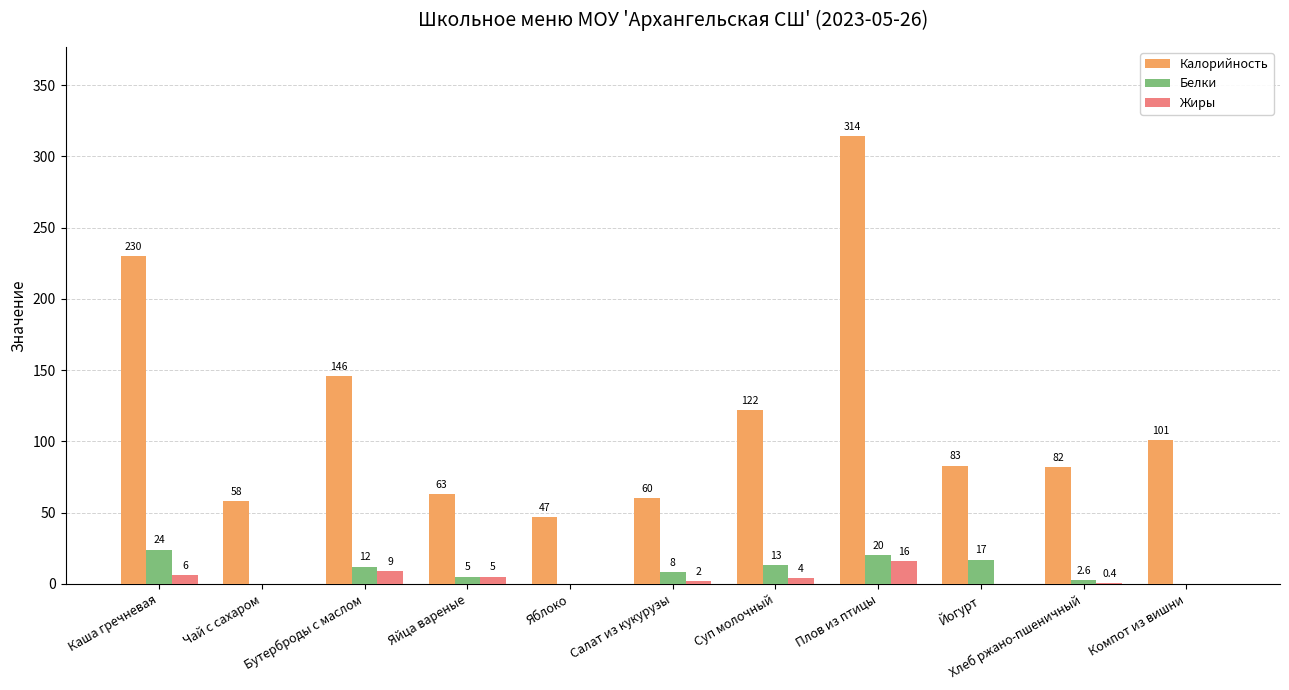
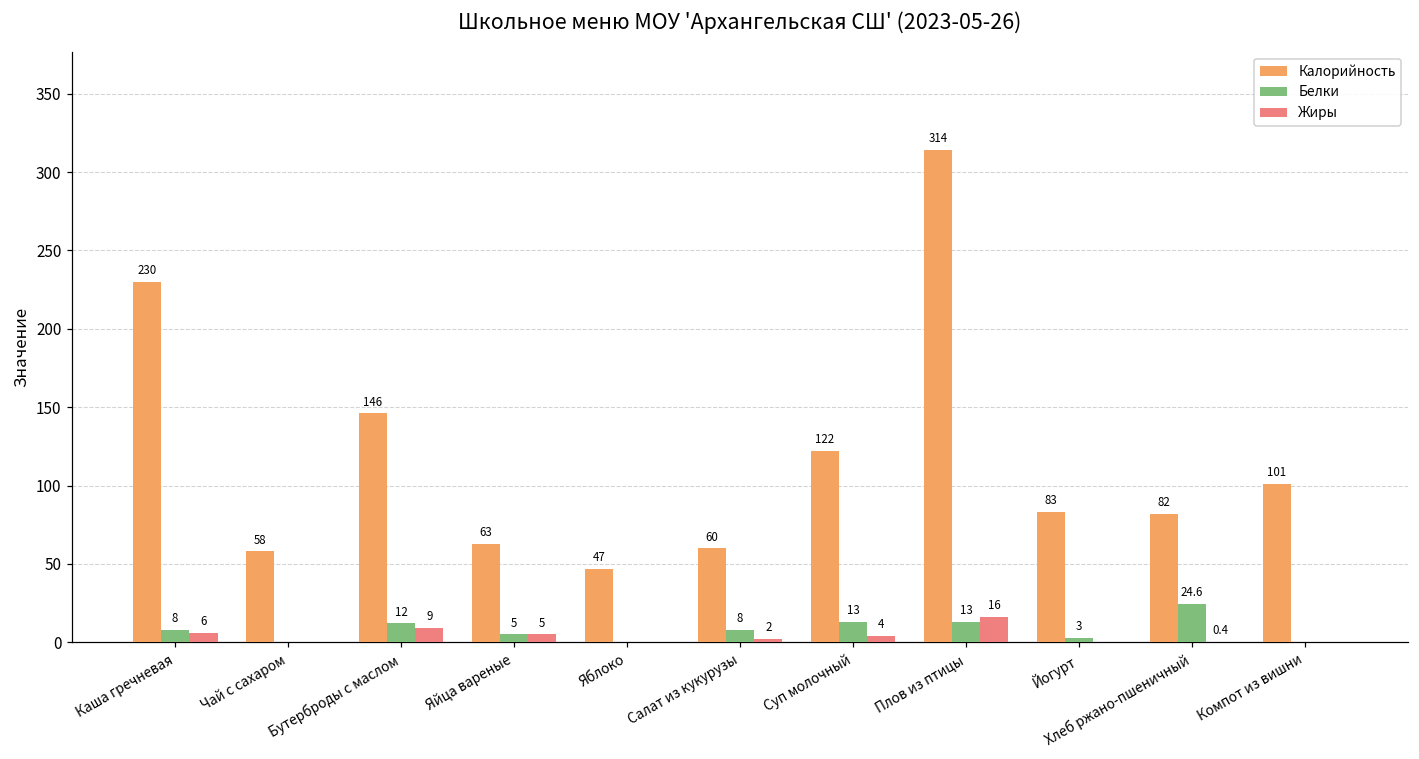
Белки, Каша гречневая: 24 -> 8
Белки, Плов из птицы: 20 -> 13
Белки, Йогурт: 17 -> 3
Белки, Хлеб ржано-пшеничный: 2.6 -> 24.6
